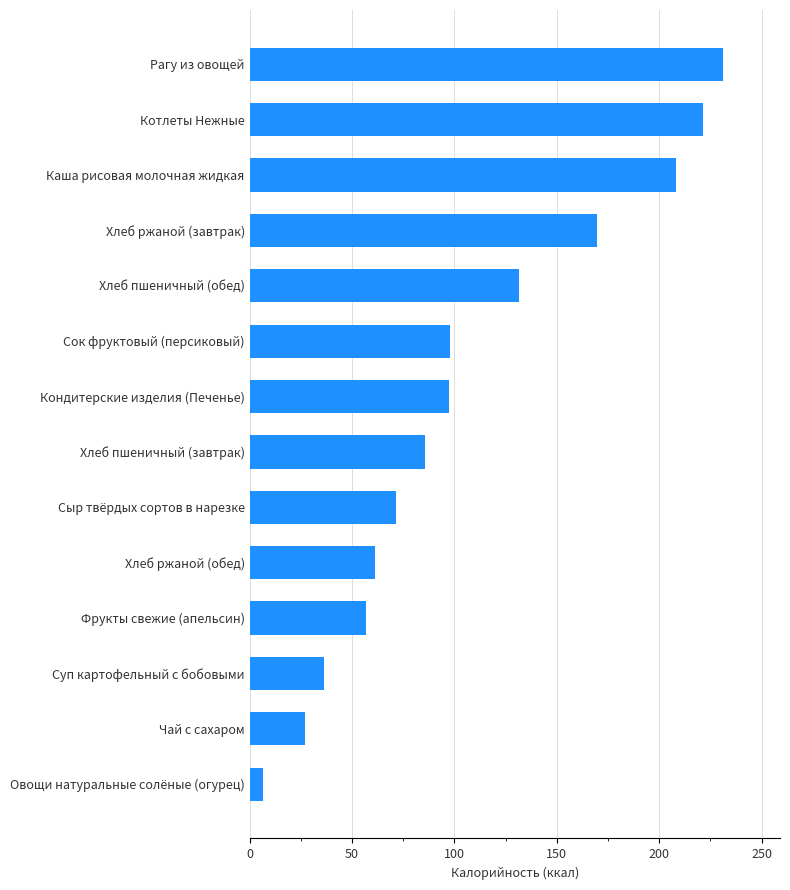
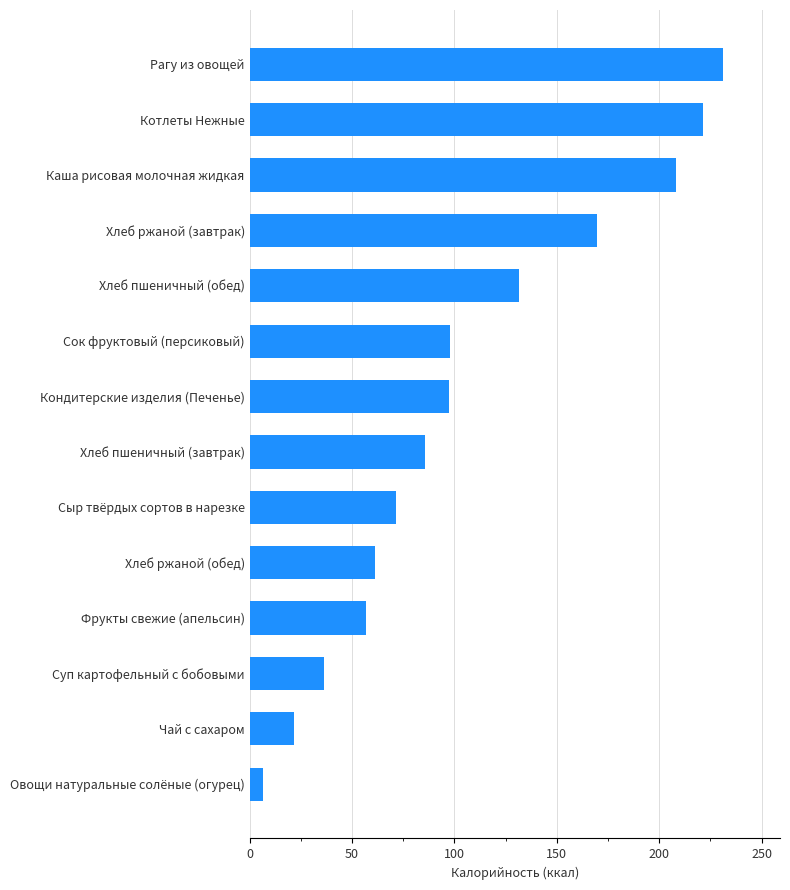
Чай с сахаром: 27 -> 22
